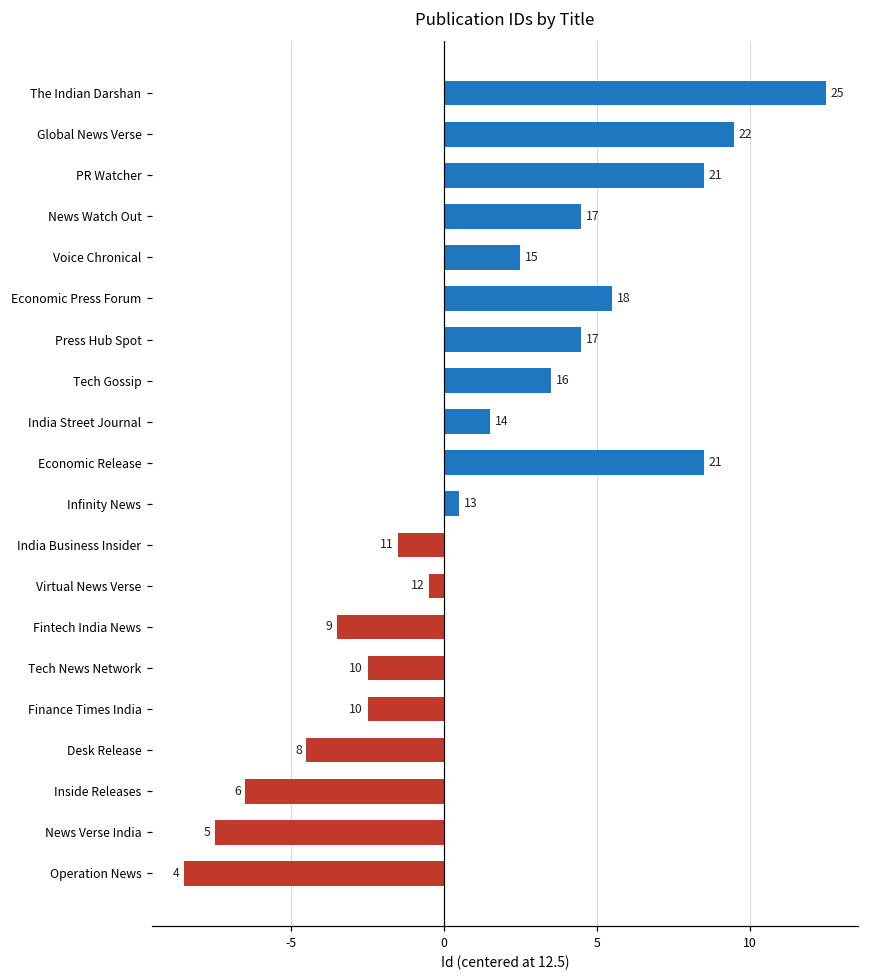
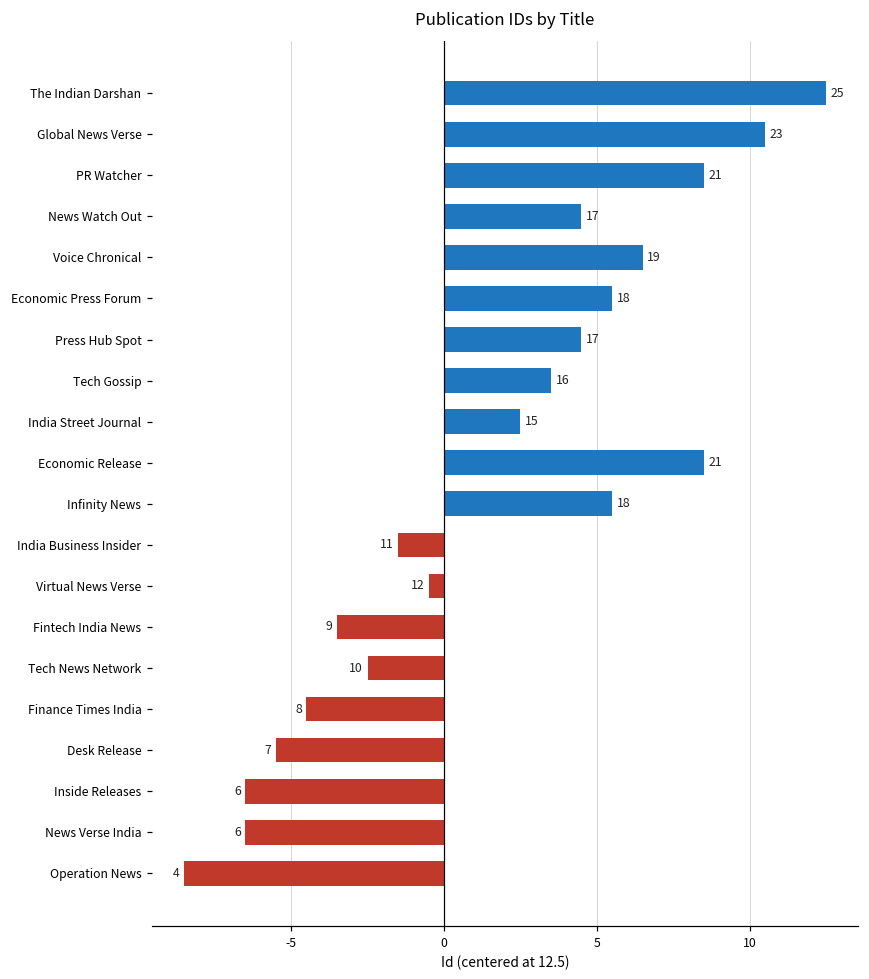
Global News Verse: 22 -> 23
Voice Chronical: 15 -> 19
India Street Journal: 14 -> 15
Infinity News: 13 -> 18
Finance Times India: 10 -> 8
Desk Release: 8 -> 7
News Verse India: 5 -> 6
